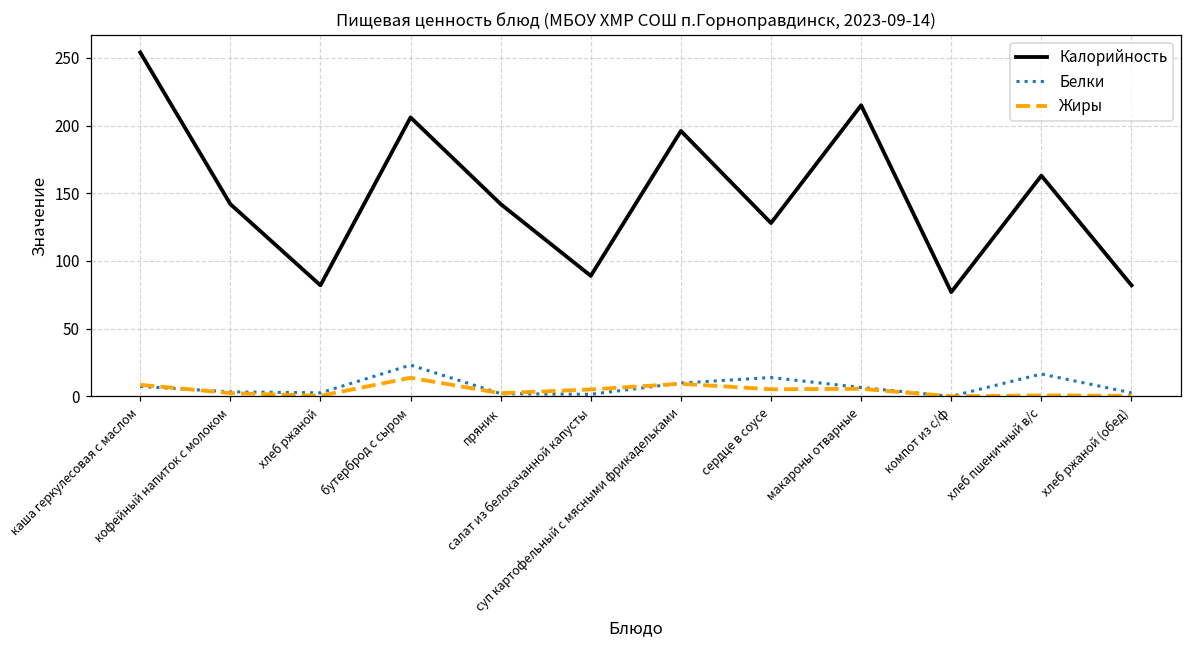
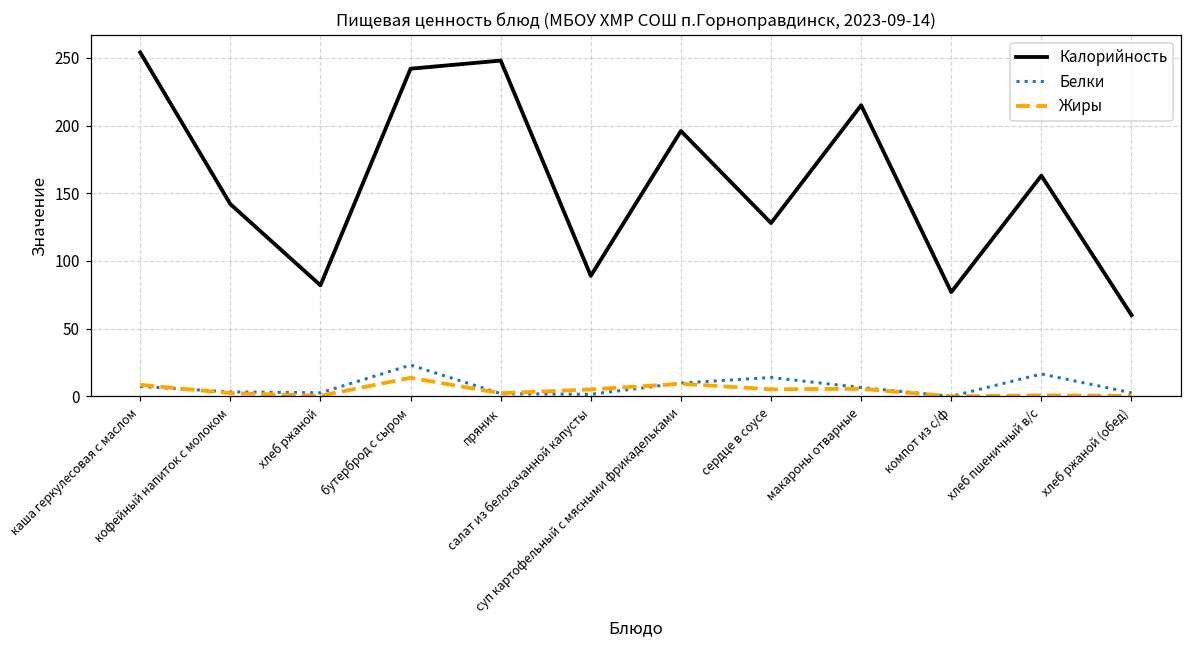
Калорийность, бутерброд с сыром: 206 -> 242
Калорийность, пряник: 142 -> 248
Калорийность, хлеб ржаной (обед): 82 -> 60
